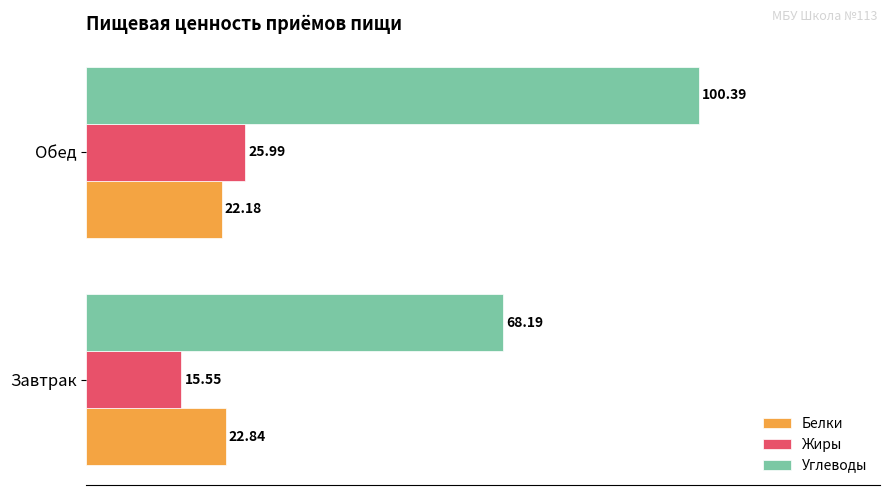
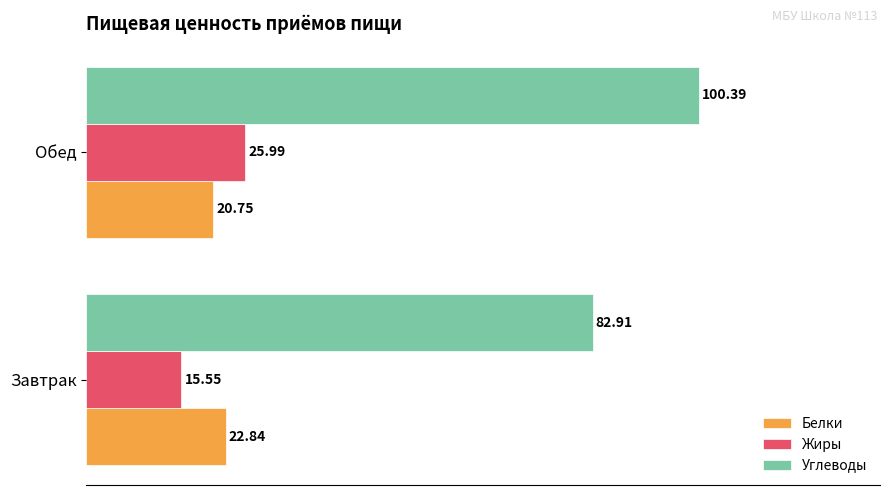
Белки, Обед: 22.18 -> 20.75
Углеводы, Завтрак: 68.19 -> 82.91
